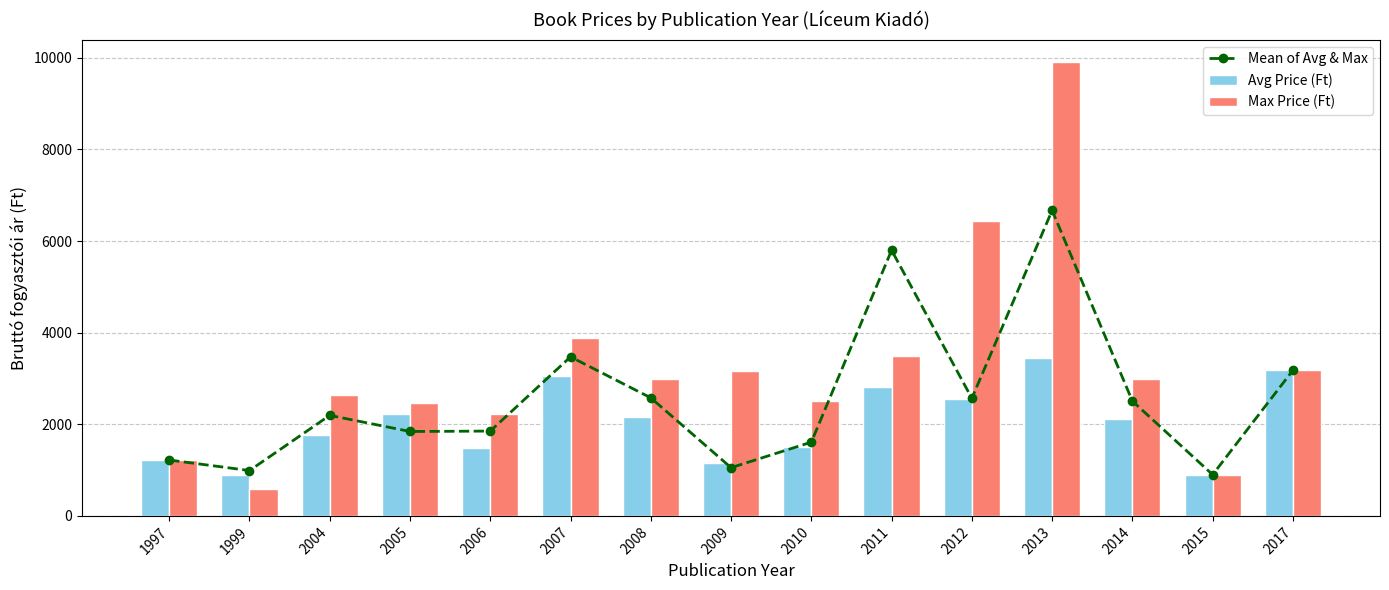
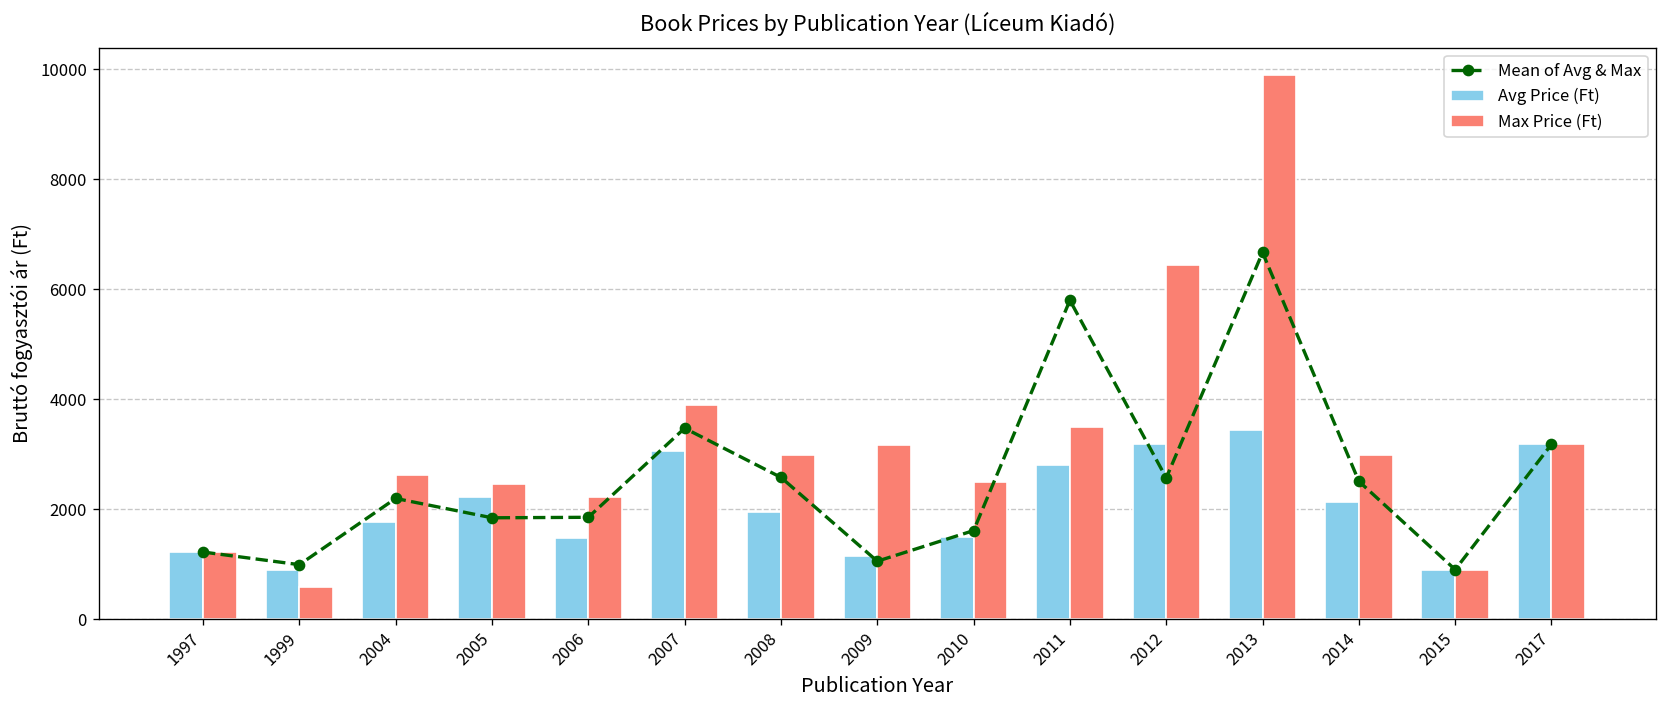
Avg Price (Ft), 2008: 2200 -> 1900
Avg Price (Ft), 2012: 2500 -> 3200
